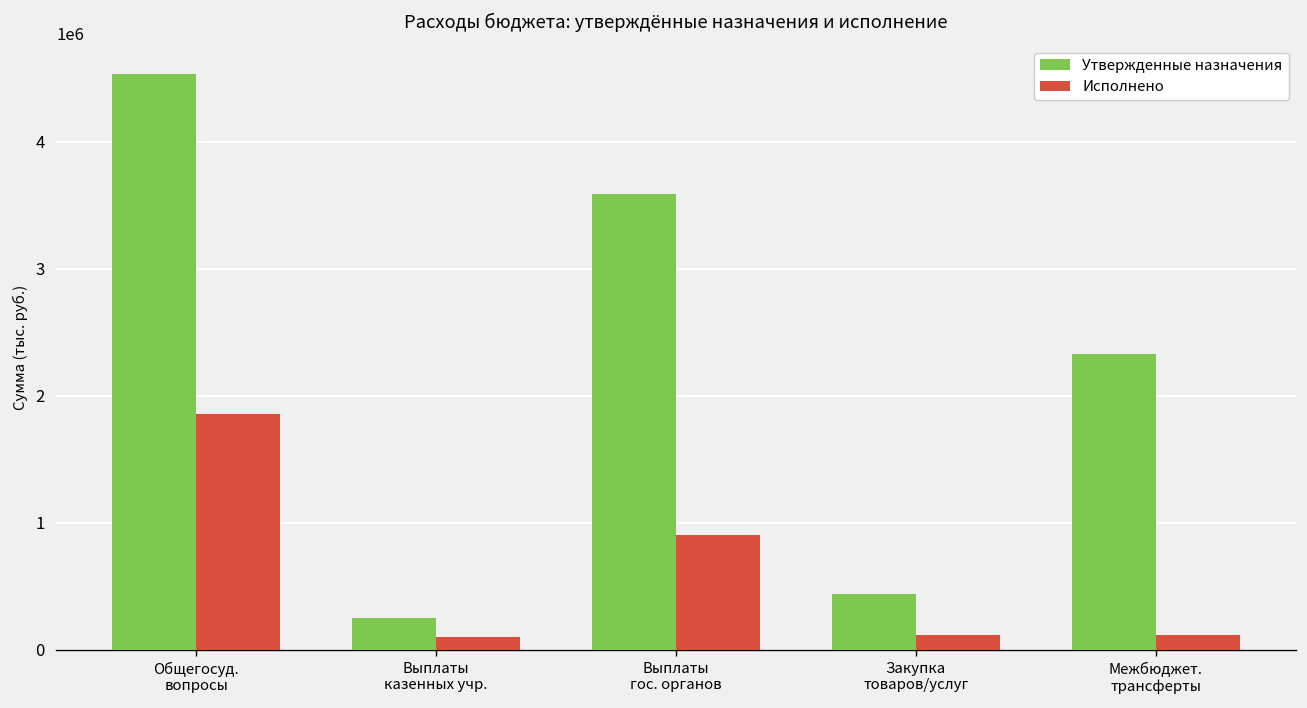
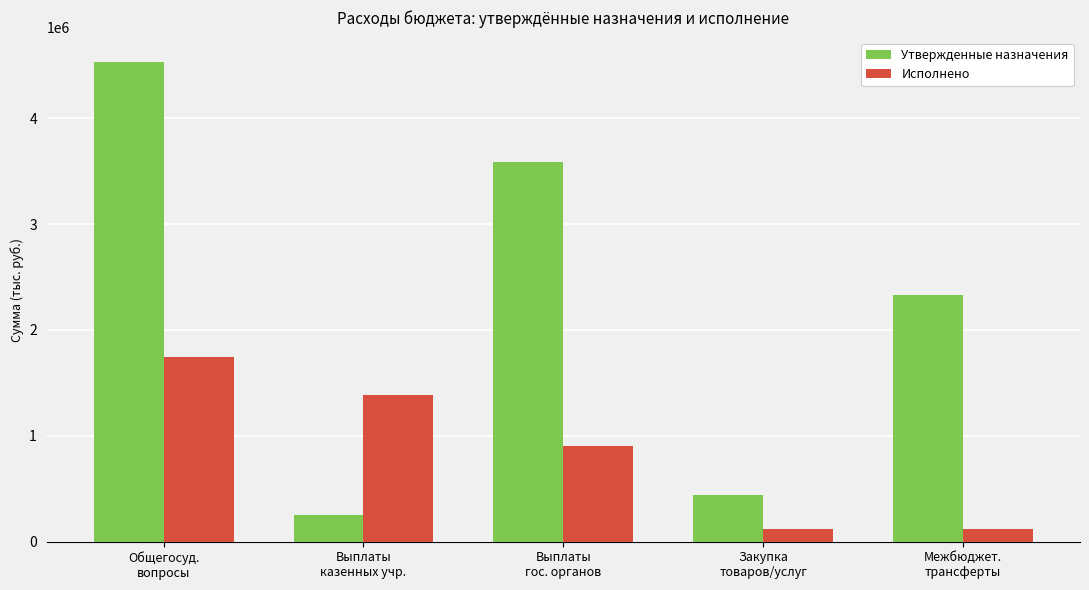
Исполнено, Общегосуд. вопросы: 1860000 -> 1740000
Исполнено, Выплаты казенных учр.: 100000 -> 1380000
